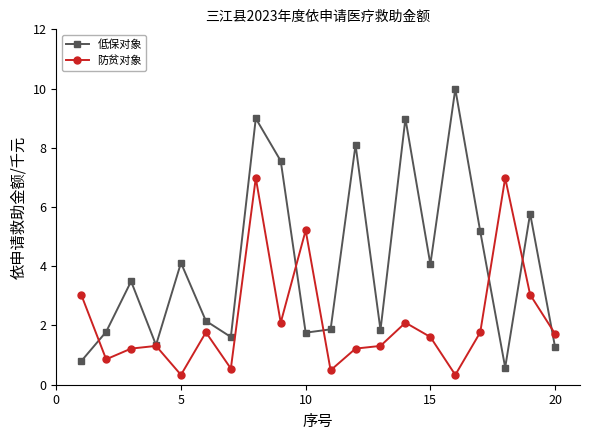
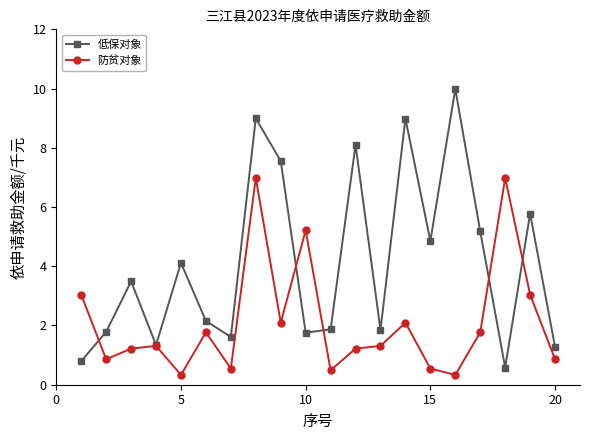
低保对象, 15: 4.1 -> 4.9
防贫对象, 15: 1.6 -> 0.5
防贫对象, 20: 1.7 -> 0.9
